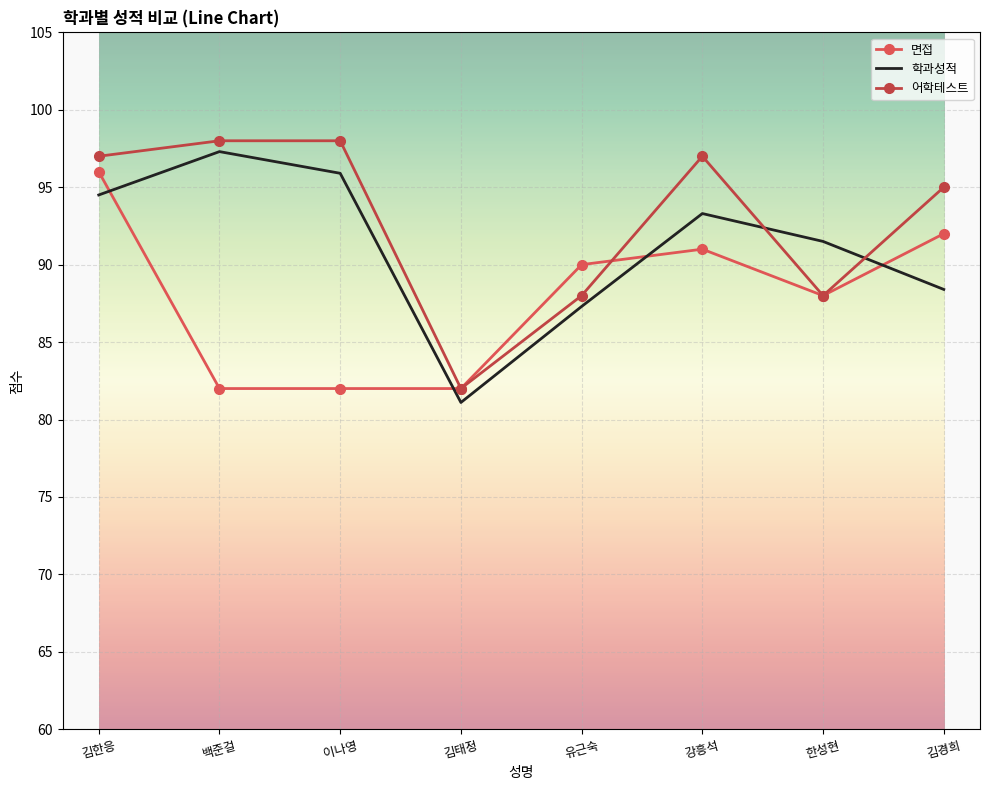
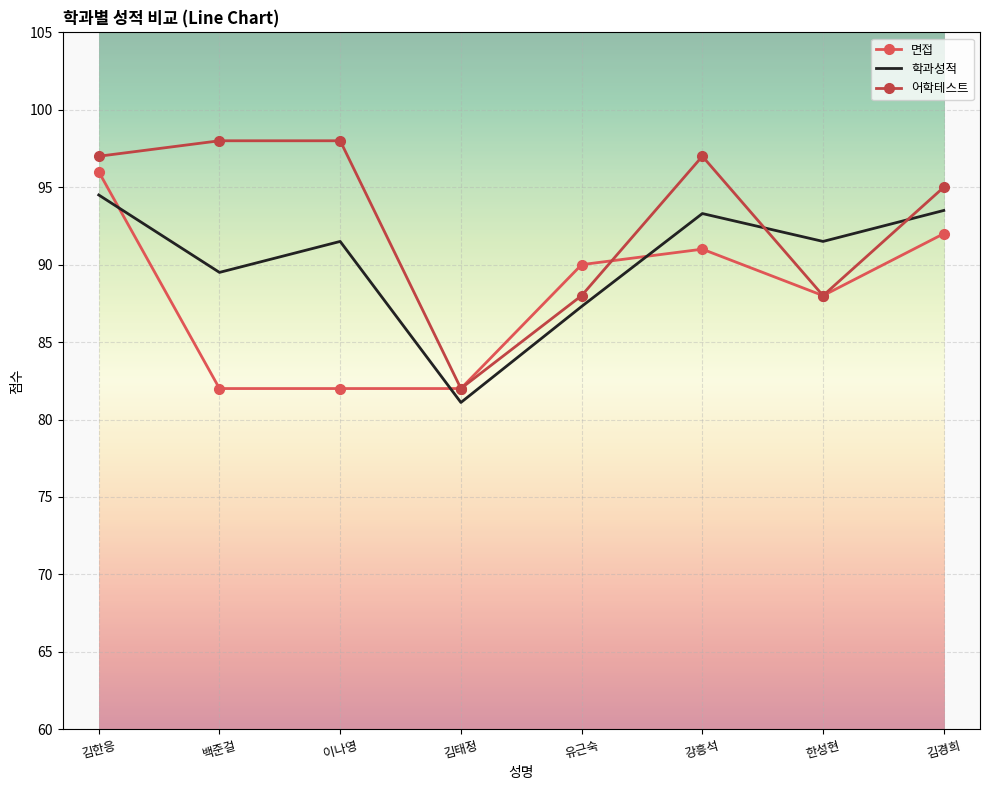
학과성적, 백준걸: 97.3 -> 89.5
학과성적, 이나영: 95.9 -> 91.5
학과성적, 김경희: 88.4 -> 93.5
